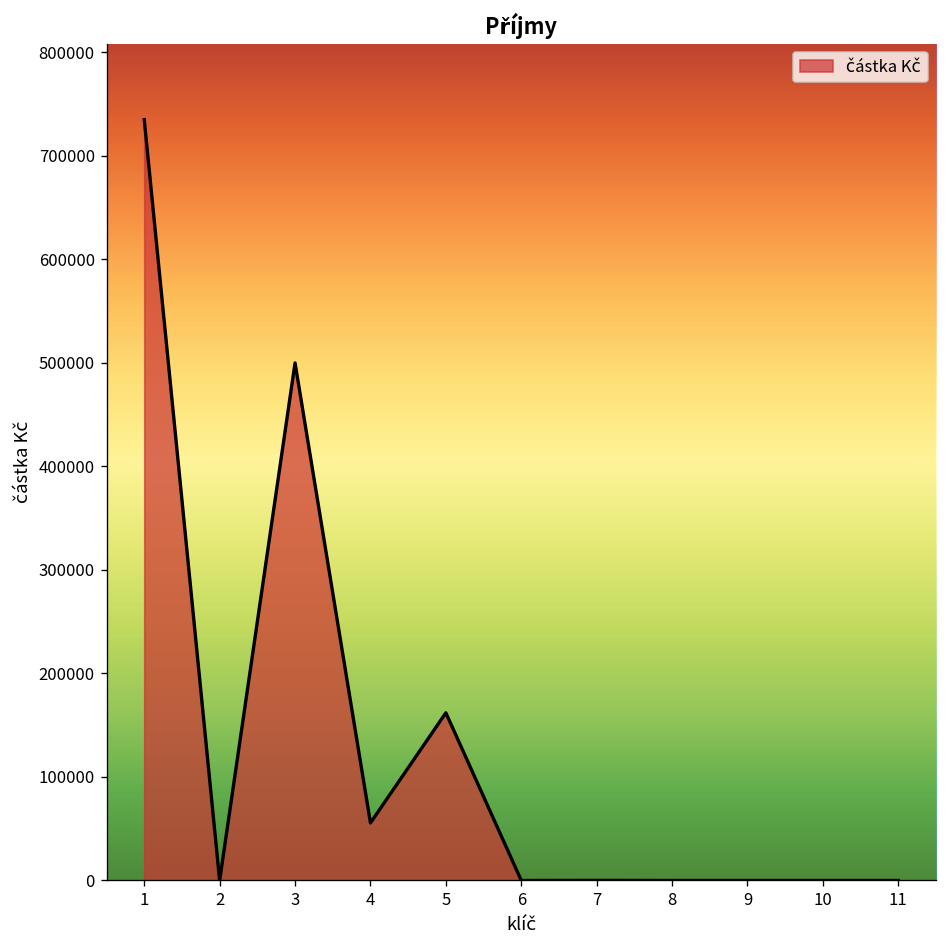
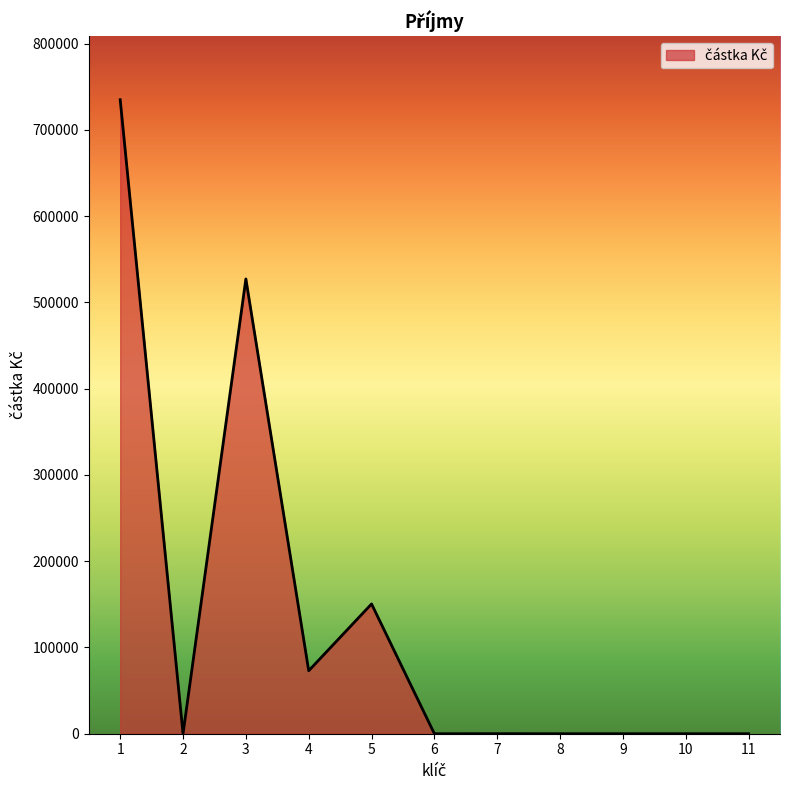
3: 500000 -> 530000
4: 60000 -> 70000
5: 160000 -> 150000
